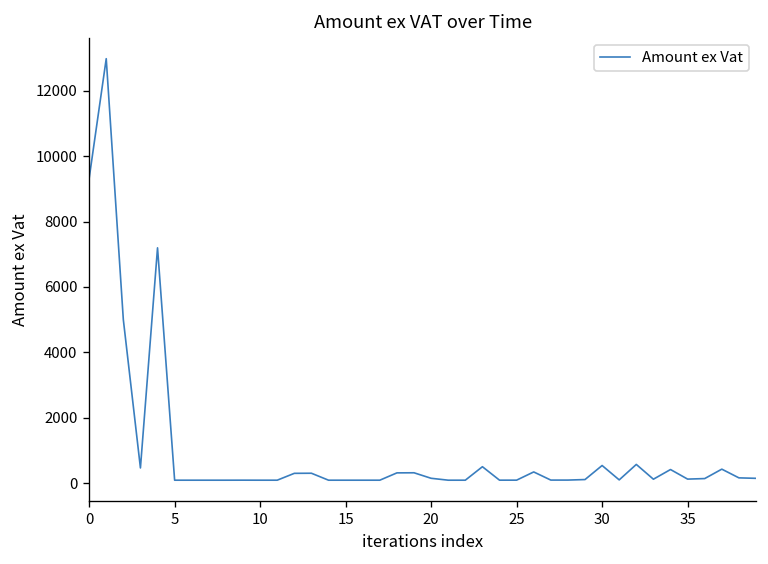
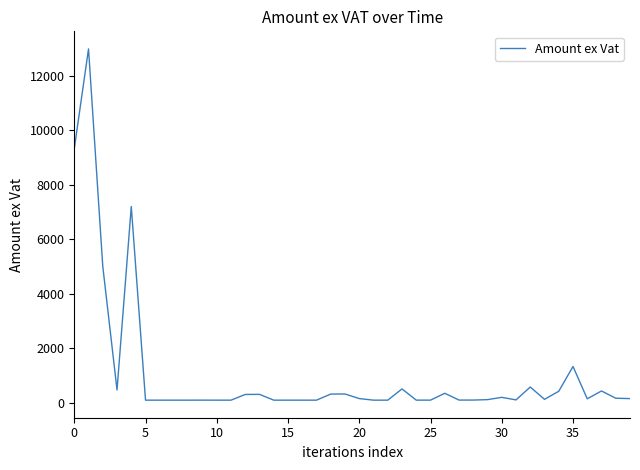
30: 500 -> 200
35: 100 -> 1300
